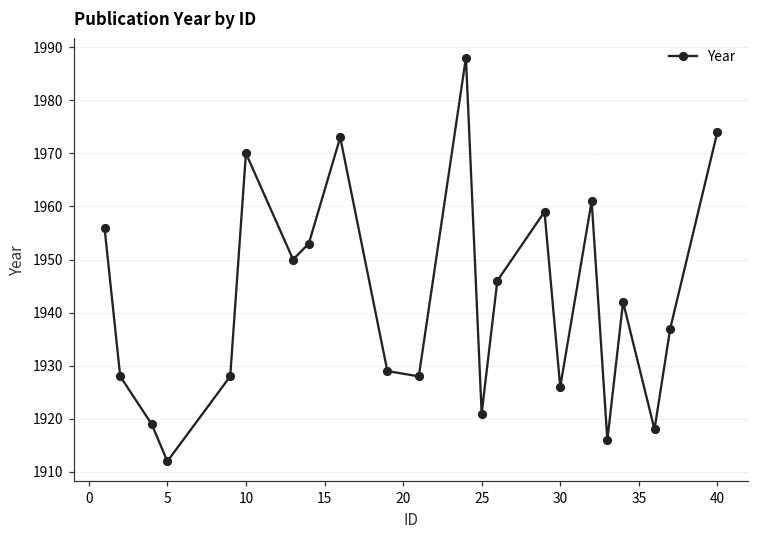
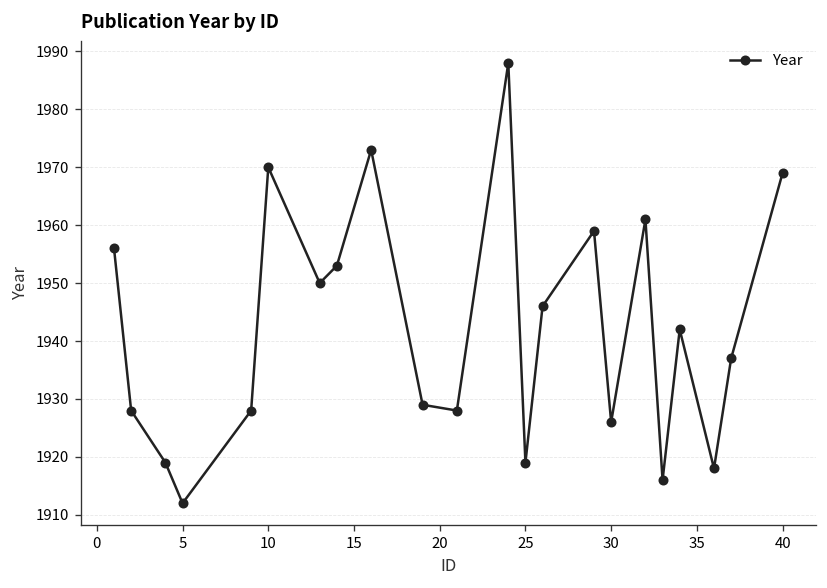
25: 1921 -> 1919
40: 1974 -> 1969
